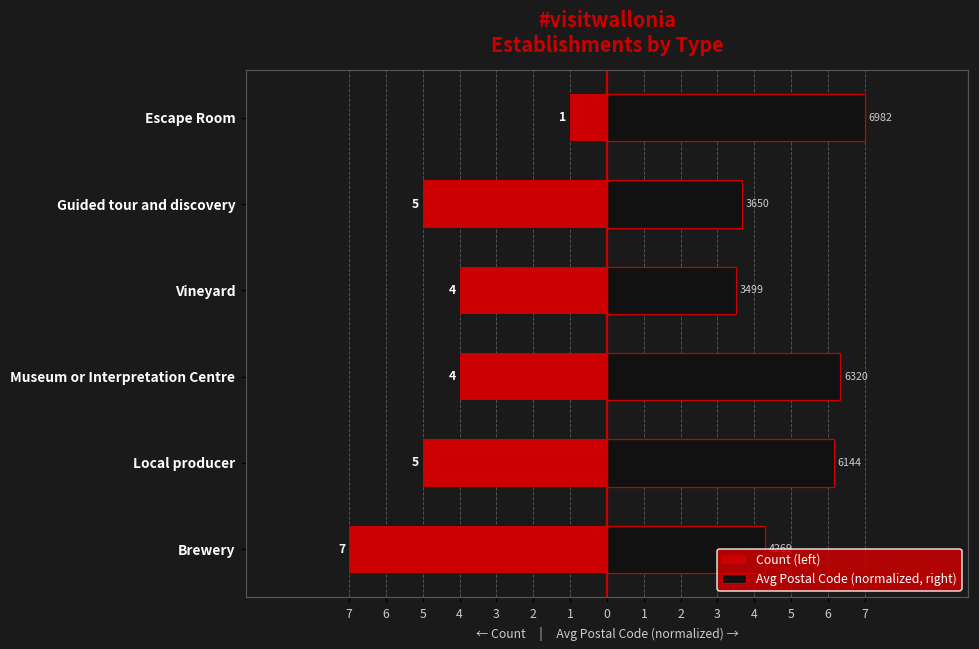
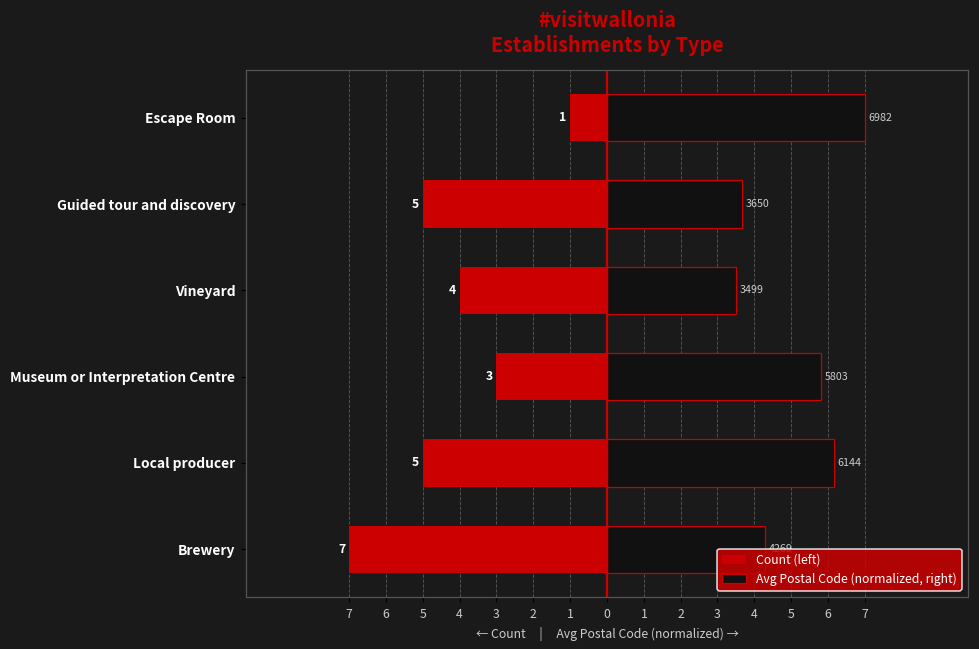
Count (left), Museum or Interpretation Centre: 4 -> 3
Avg Postal Code (normalized, right), Museum or Interpretation Centre: 6320 -> 5803
